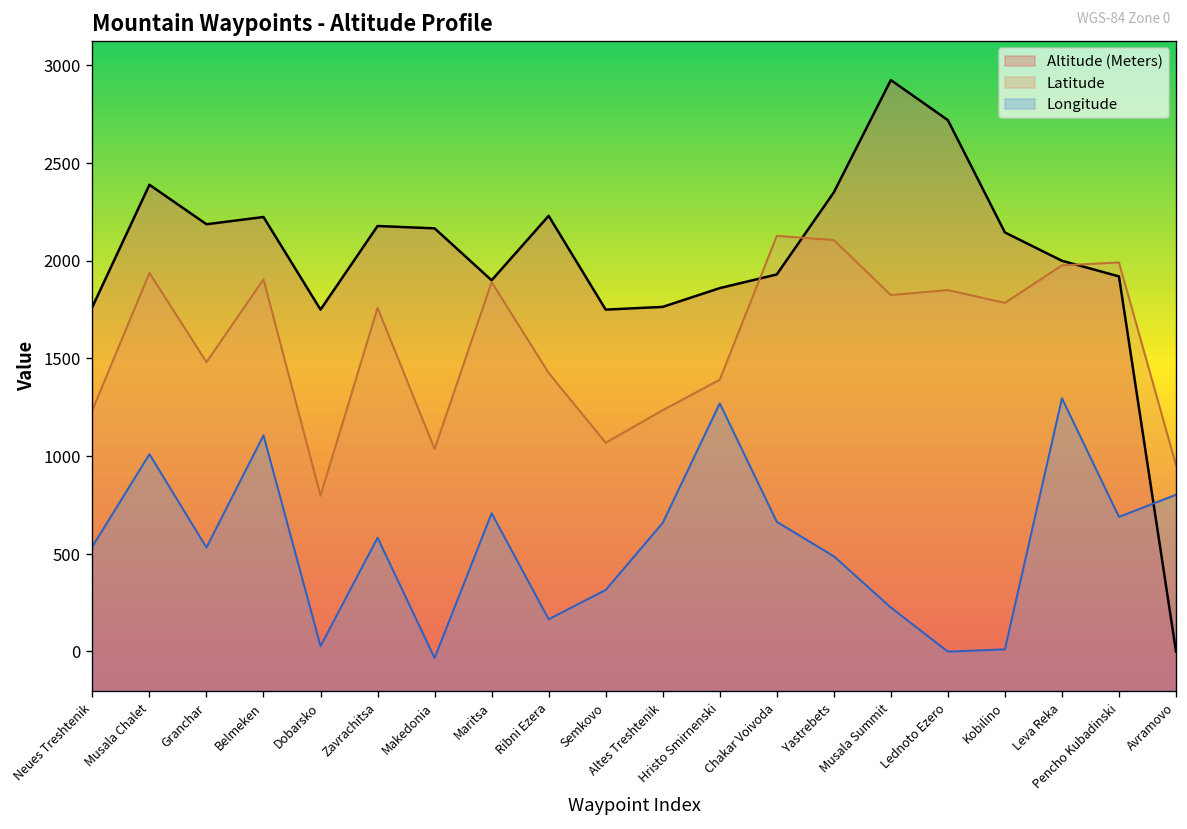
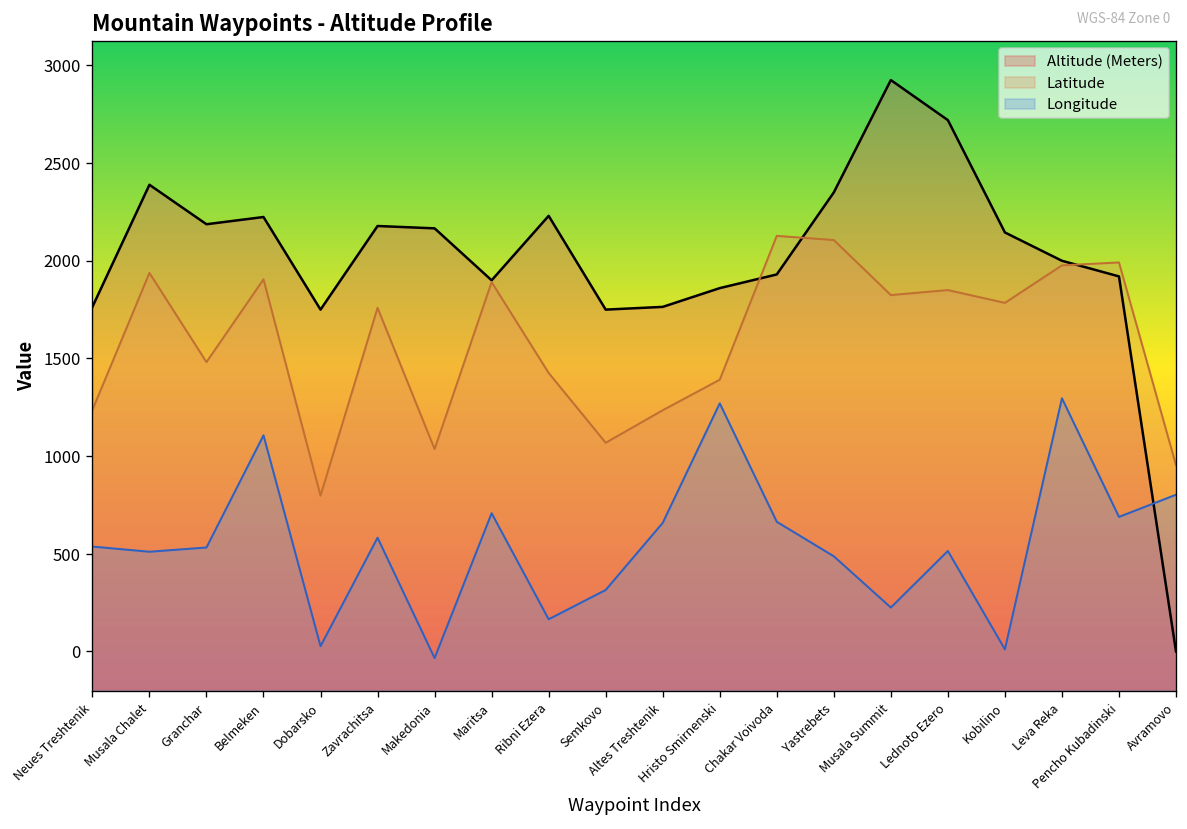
Longitude, Musala Chalet: 1010 -> 510
Longitude, Lednoto Ezero: 0 -> 510
